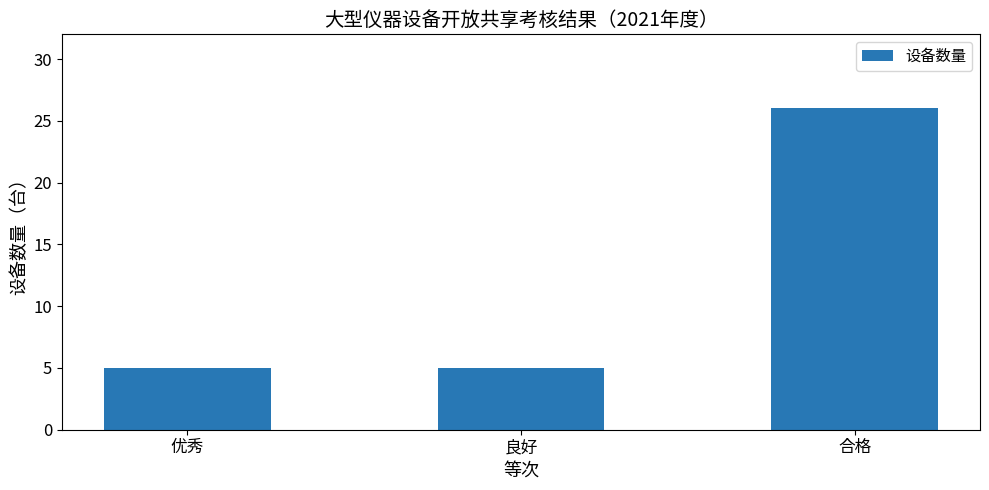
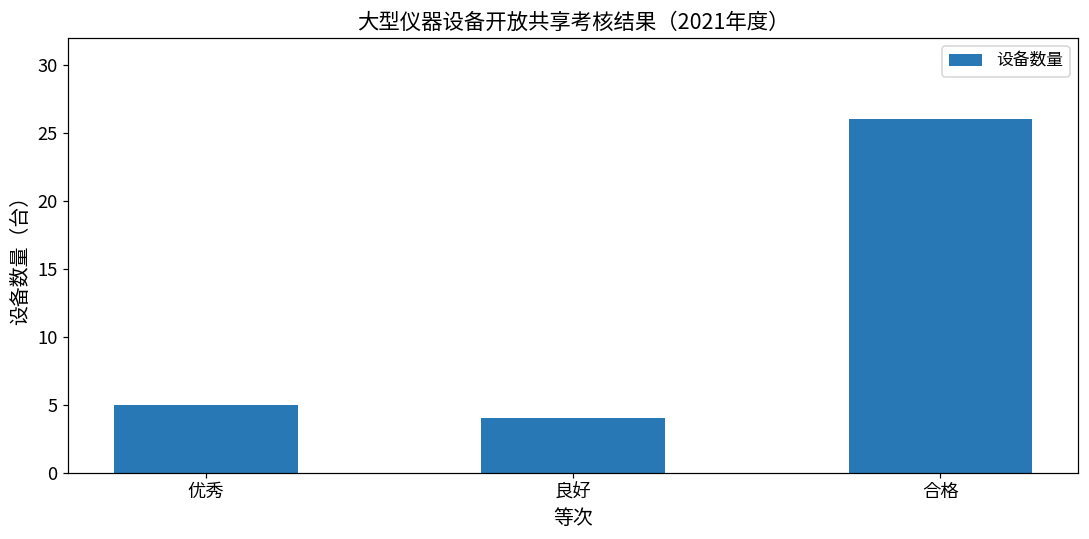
良好: 5 -> 4
